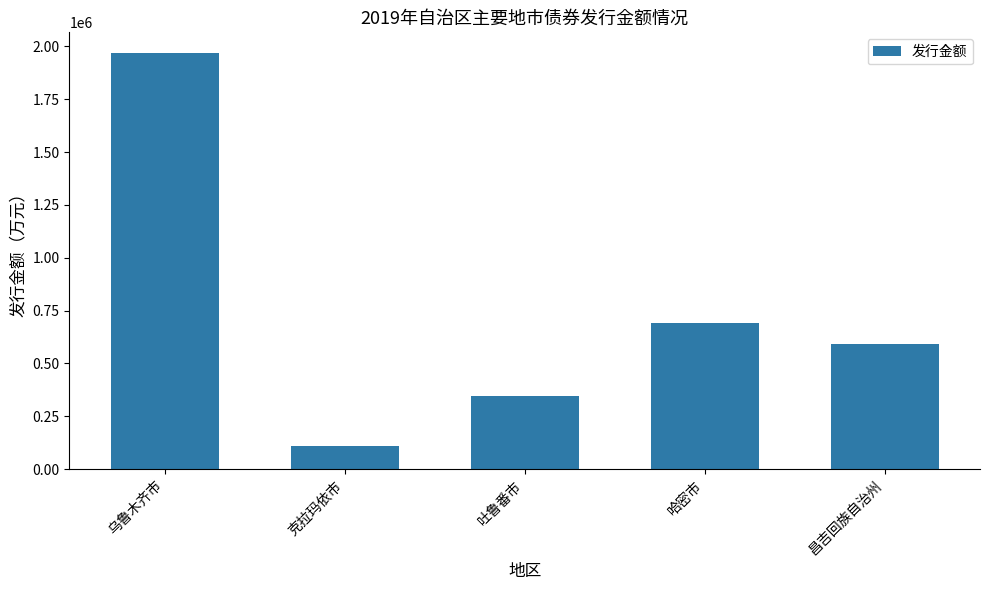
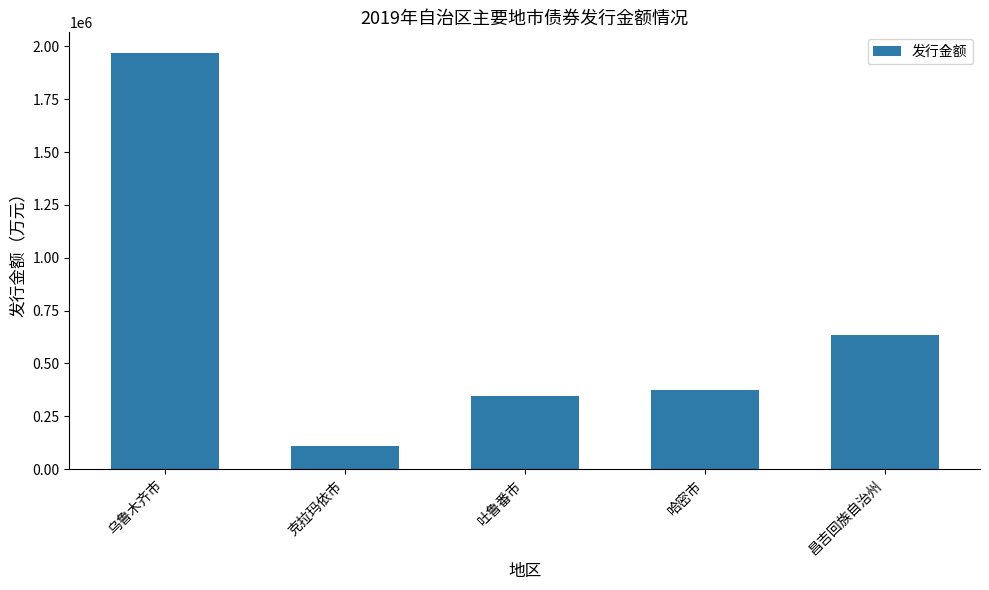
哈密市: 690000 -> 370000
昌吉回族自治州: 590000 -> 640000
